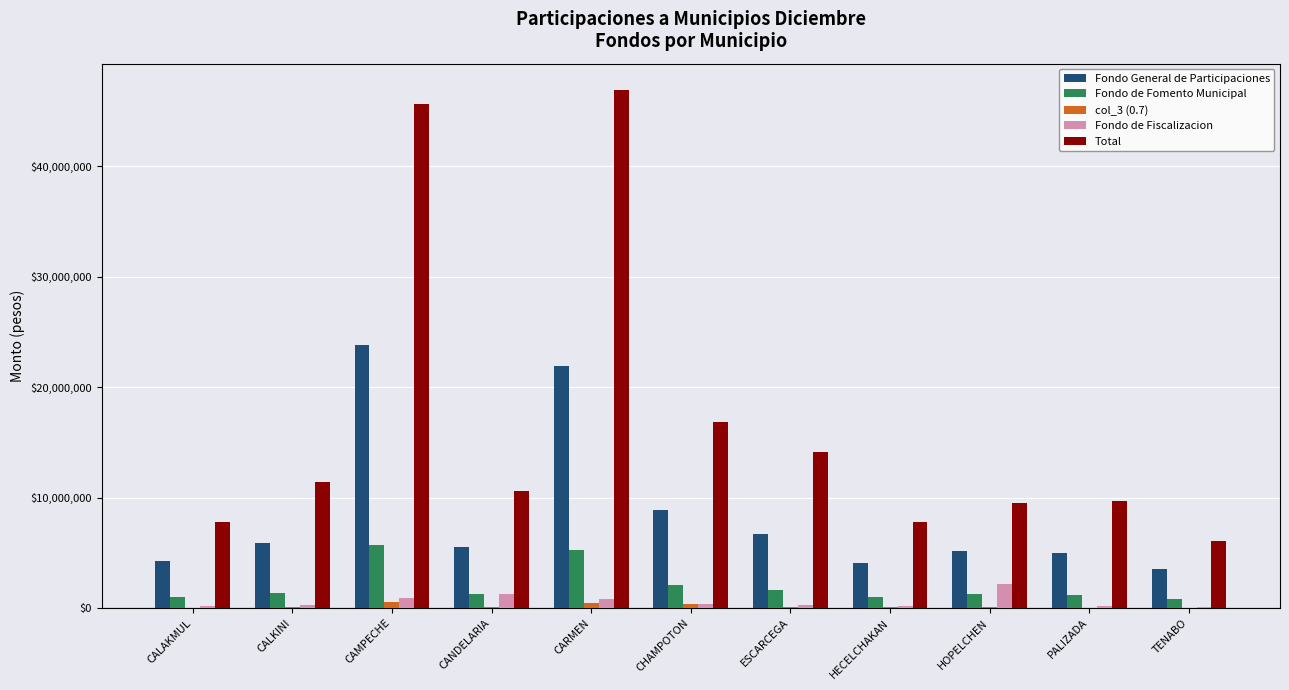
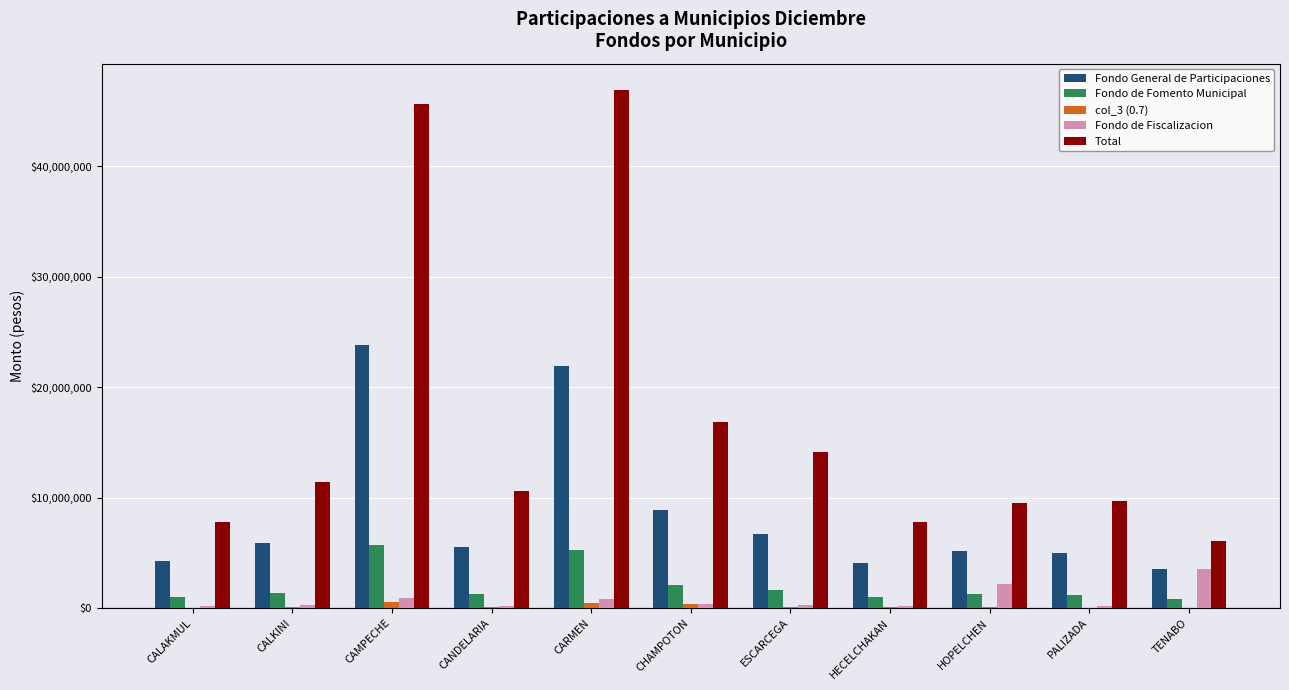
Fondo de Fiscalizacion, CANDELARIA: $1,200,000 -> $200,000
Fondo de Fiscalizacion, TENABO: $100,000 -> $3,500,000
